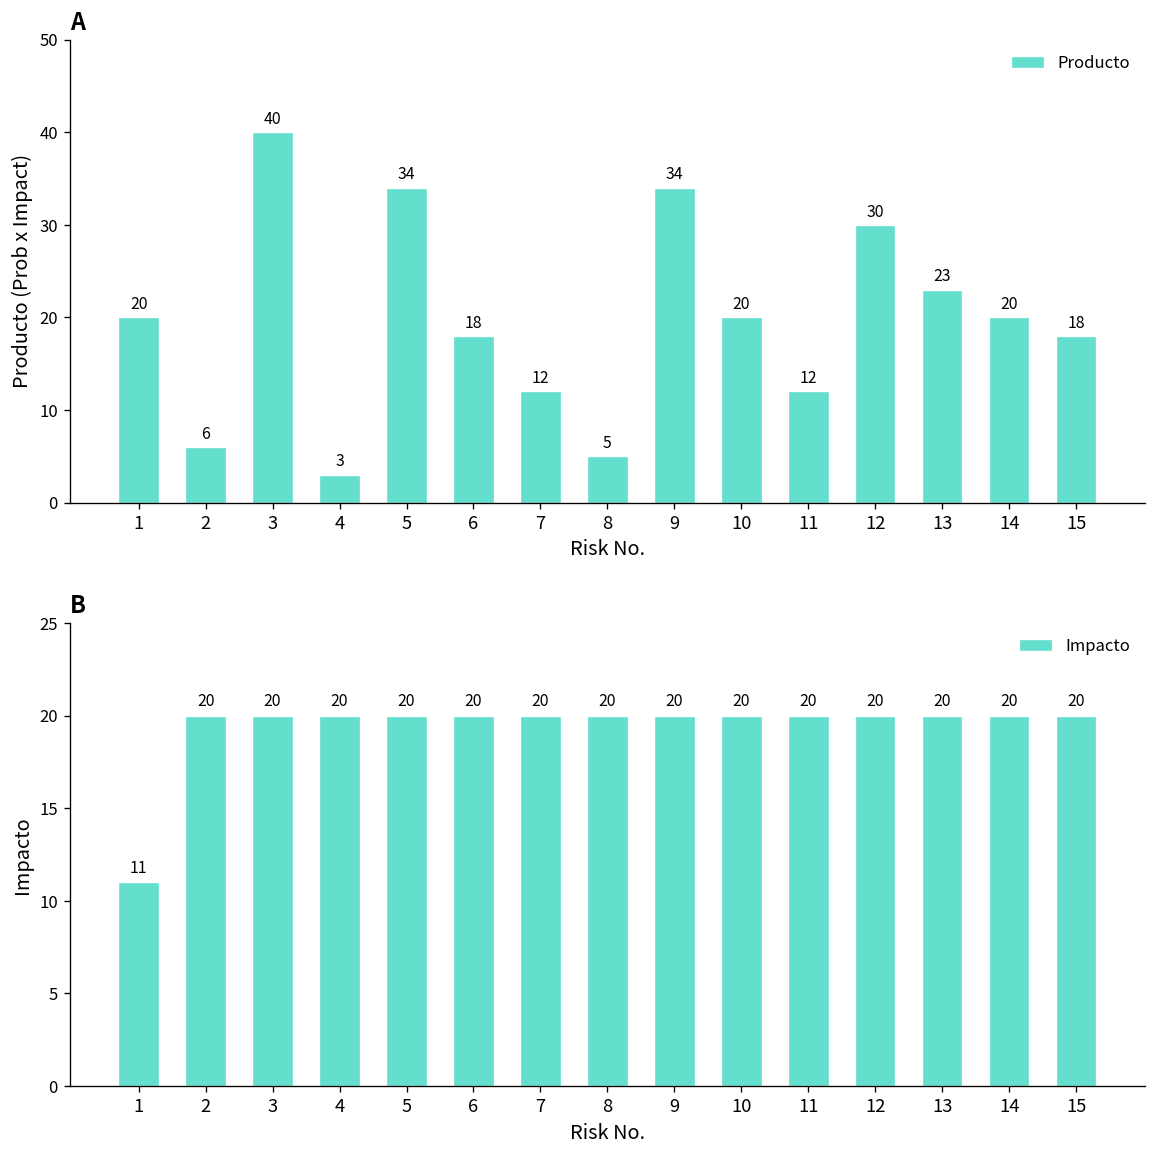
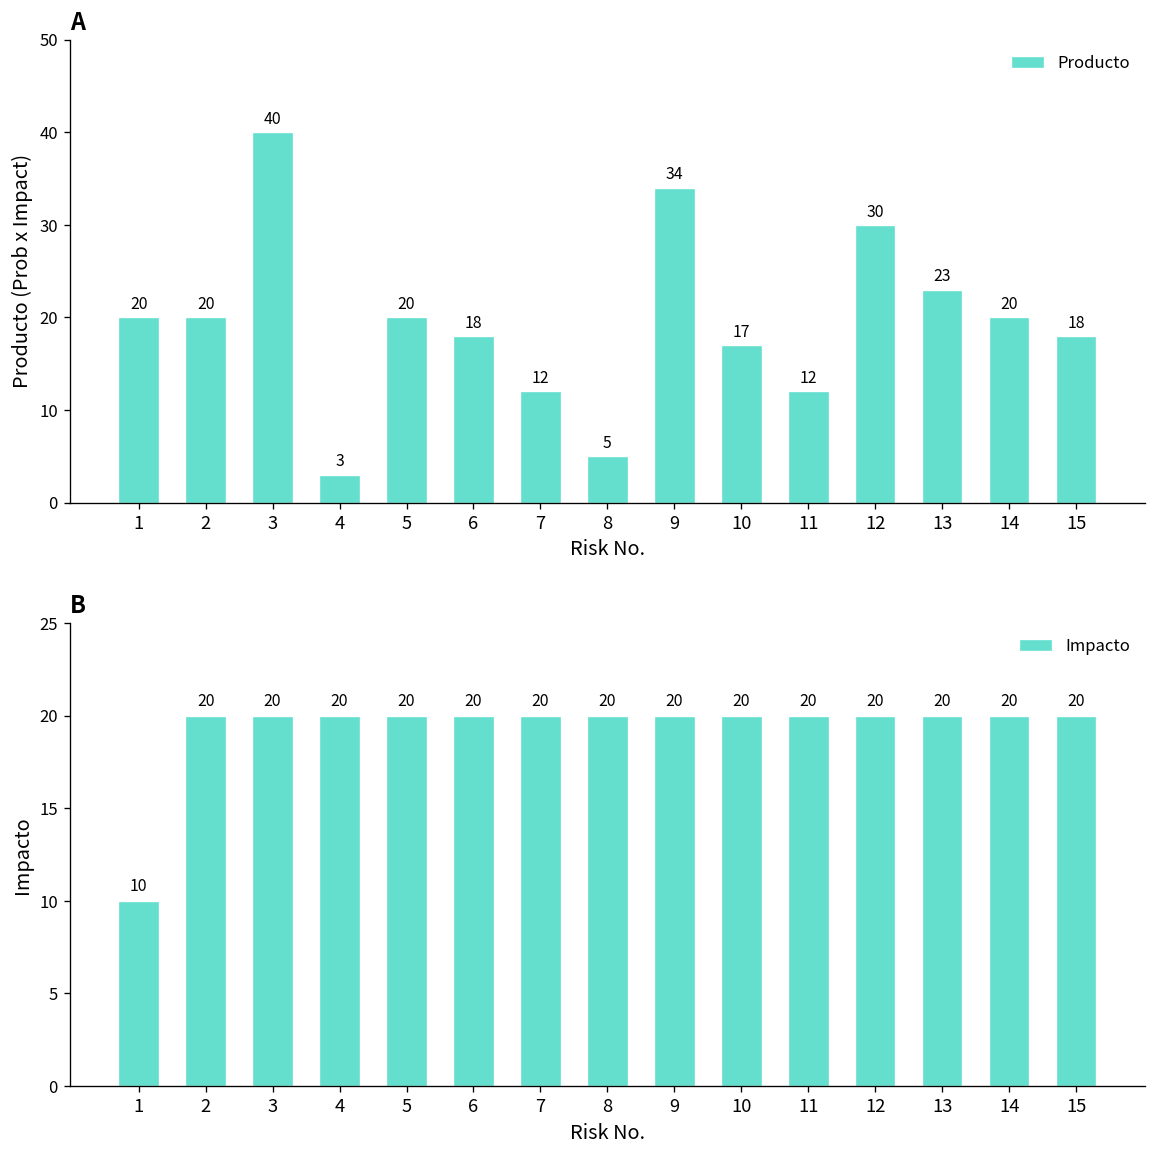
A, 2: 6 -> 20
A, 5: 34 -> 20
A, 10: 20 -> 17
B, 1: 11 -> 10
